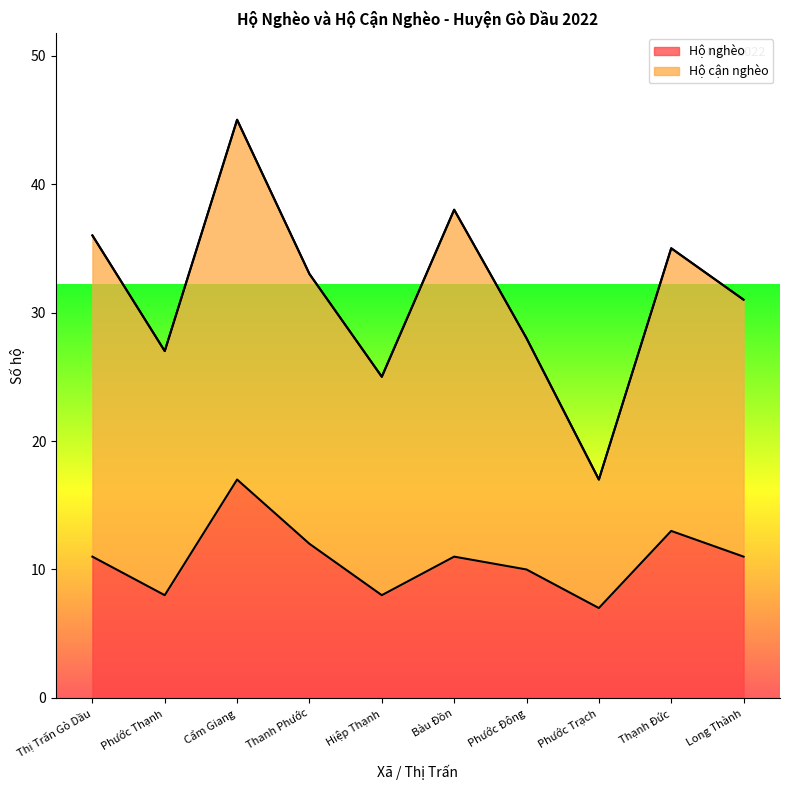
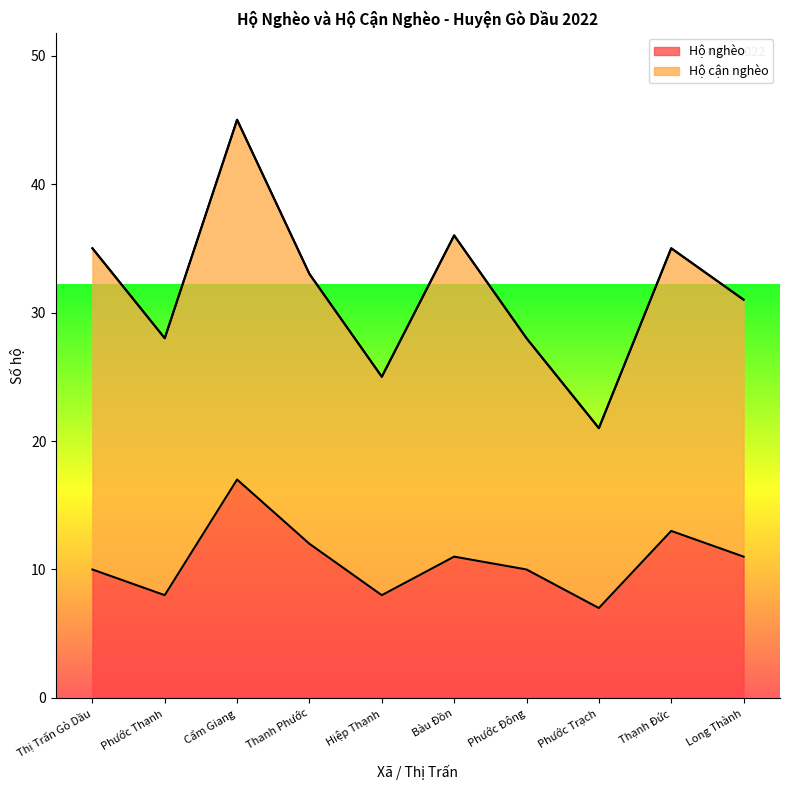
Hộ nghèo, Thị Trấn Gò Dầu: 11 -> 10
Hộ cận nghèo, Phước Thạnh: 19 -> 20
Hộ cận nghèo, Bàu Đồn: 27 -> 25
Hộ cận nghèo, Phước Trạch: 10 -> 14
